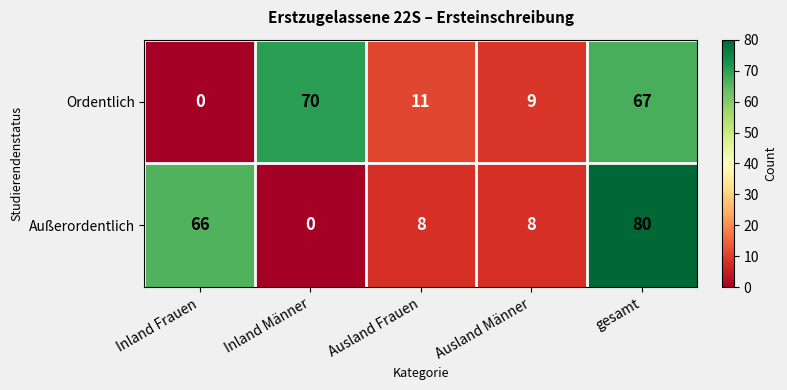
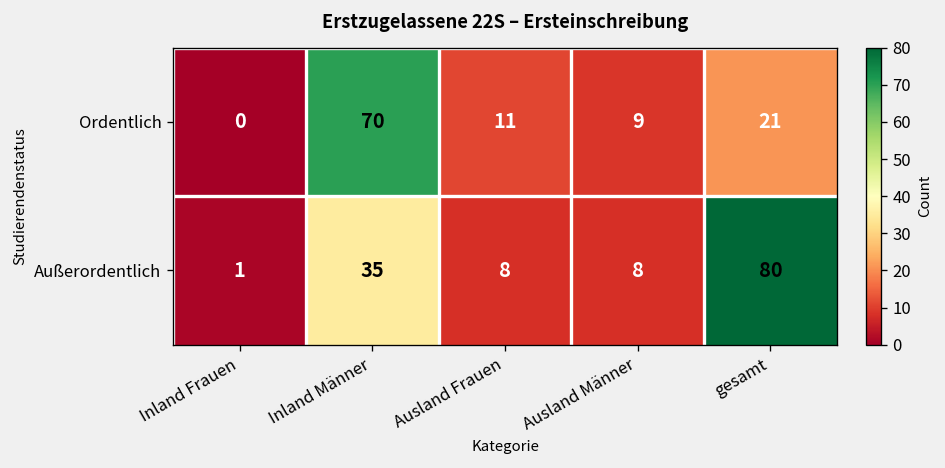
Ordentlich, gesamt: 67 -> 21
Außerordentlich, Inland Frauen: 66 -> 1
Außerordentlich, Inland Männer: 0 -> 35
